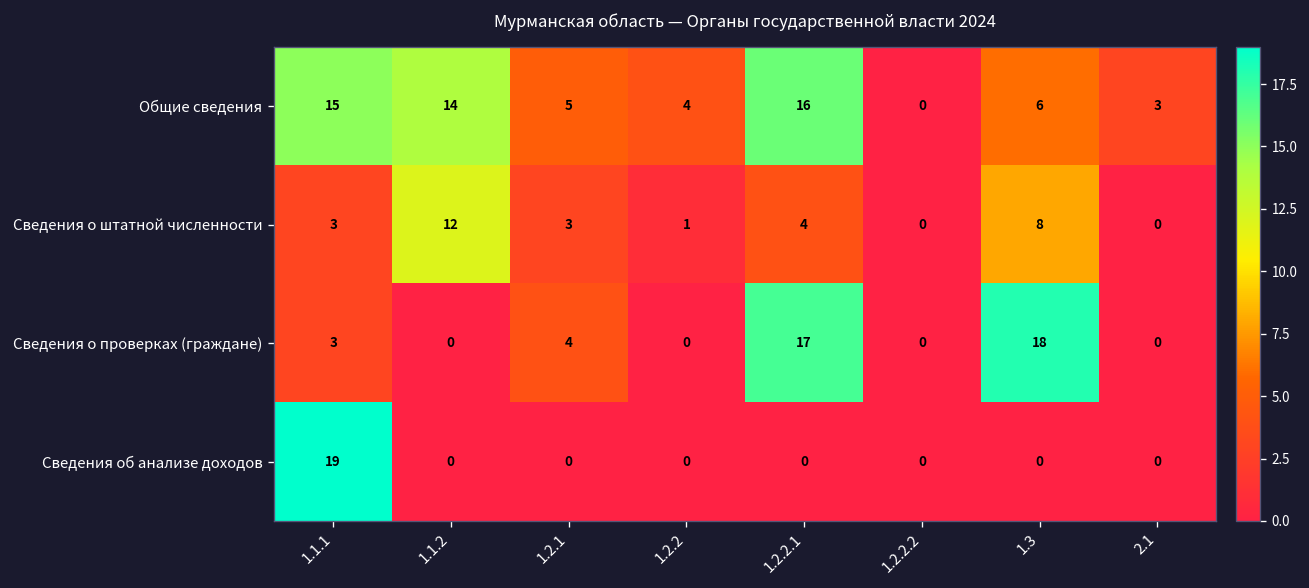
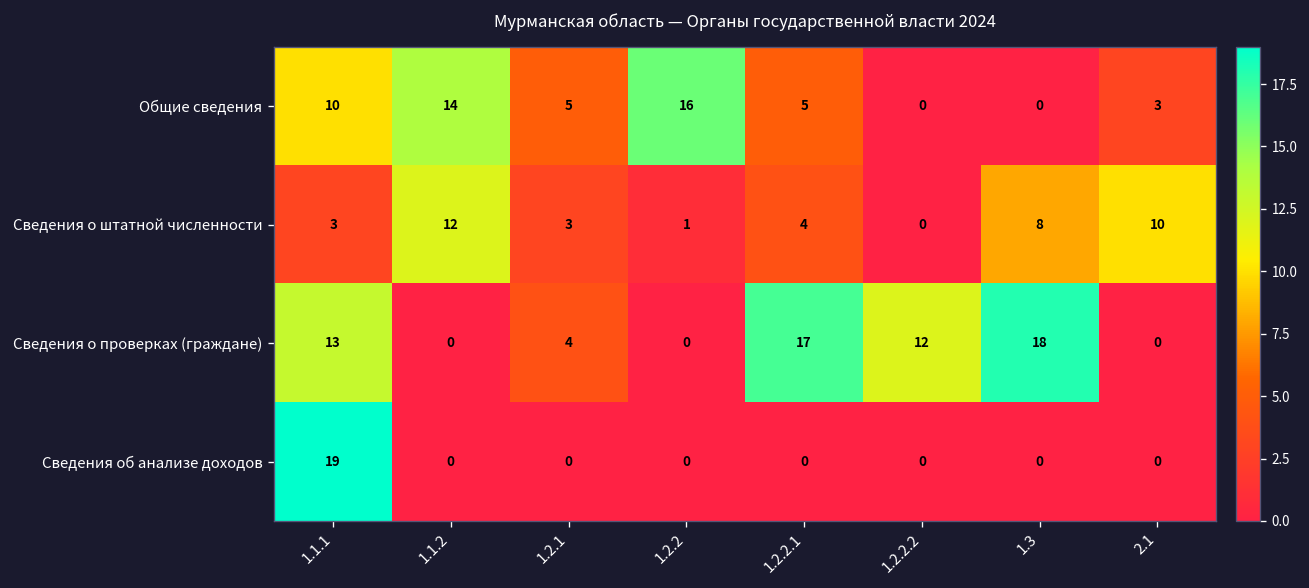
Общие сведения, 1.1.1: 15 -> 10
Общие сведения, 1.2.2: 4 -> 16
Общие сведения, 1.2.2.1: 16 -> 5
Общие сведения, 1.3: 6 -> 0
Сведения о штатной численности, 2.1: 0 -> 10
Сведения о проверках (граждане), 1.1.1: 3 -> 13
Сведения о проверках (граждане), 1.2.2.2: 0 -> 12
